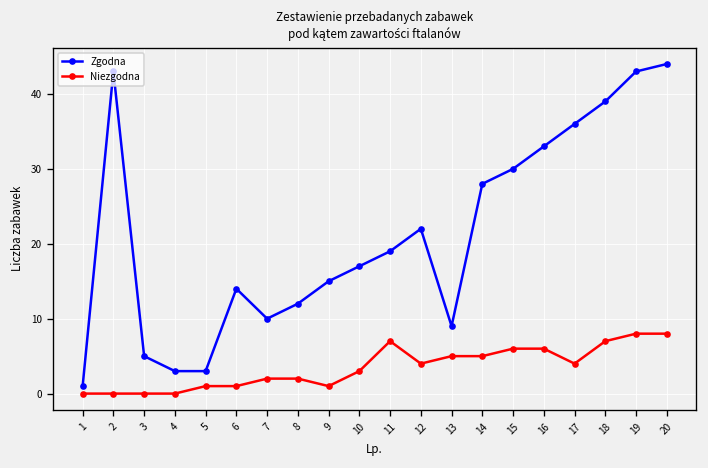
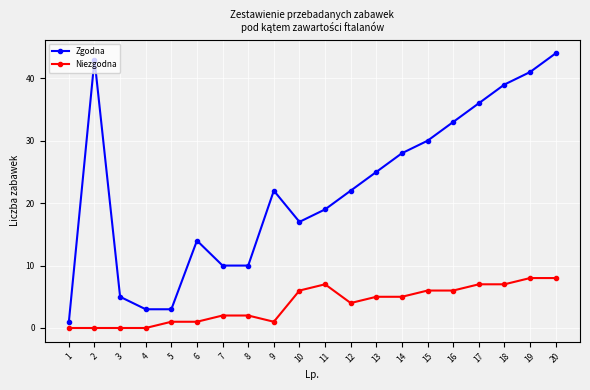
Zgodna, 8: 12 -> 10
Zgodna, 9: 15 -> 22
Niezgodna, 10: 3 -> 6
Zgodna, 13: 9 -> 25
Niezgodna, 17: 4 -> 7
Zgodna, 19: 43 -> 41
